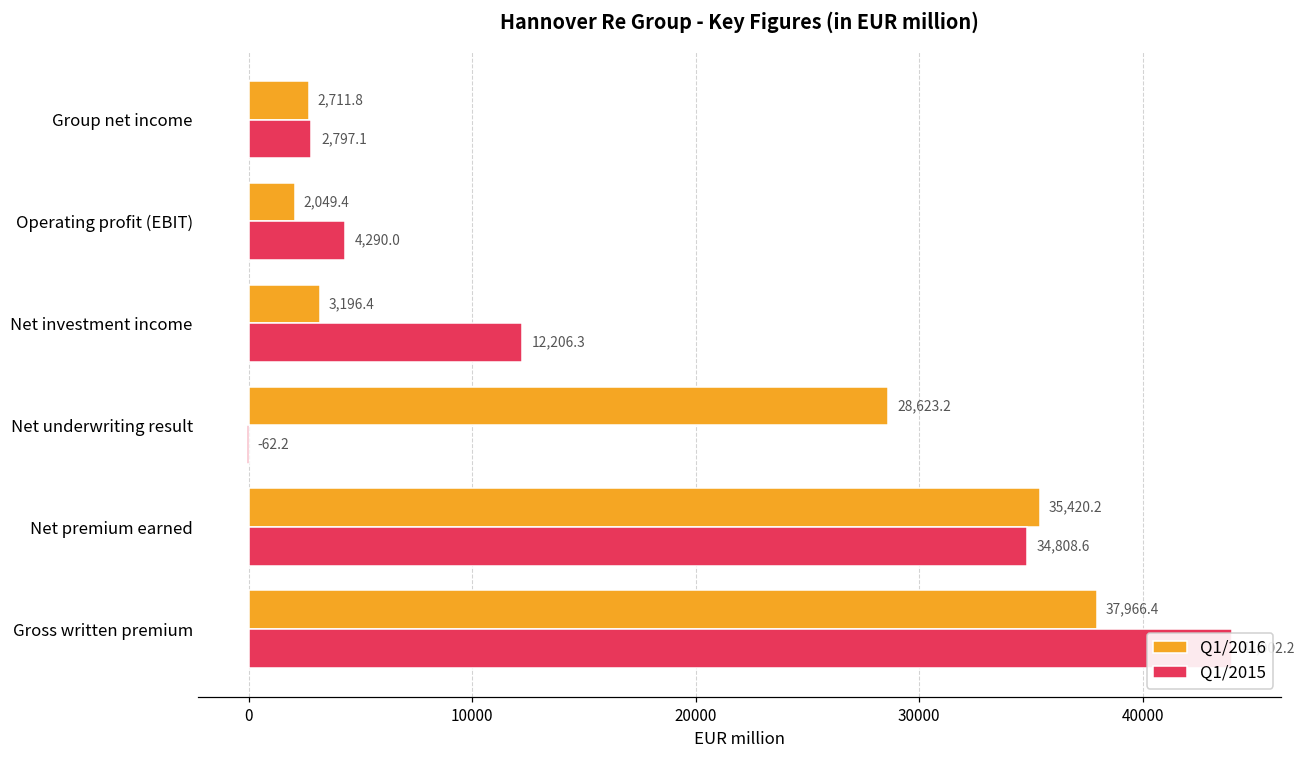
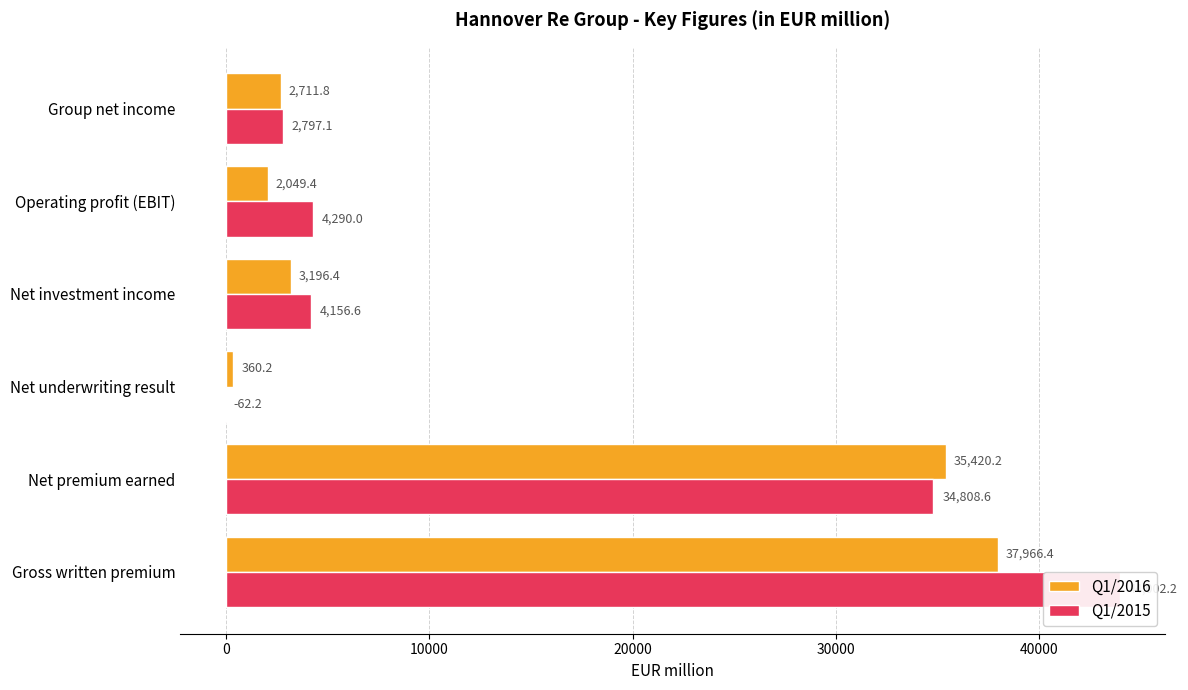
Q1/2015, Net investment income: 12,206.3 -> 4,156.6
Q1/2016, Net underwriting result: 28,623.2 -> 360.2
